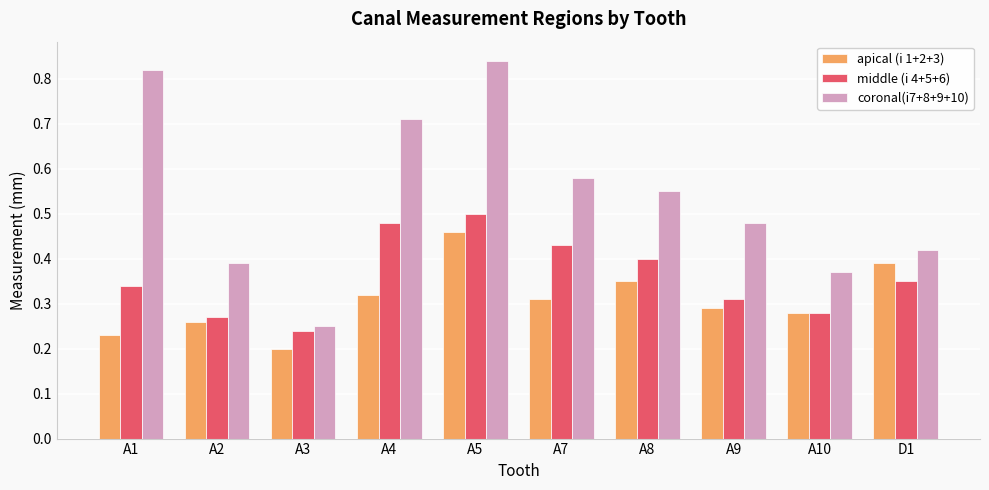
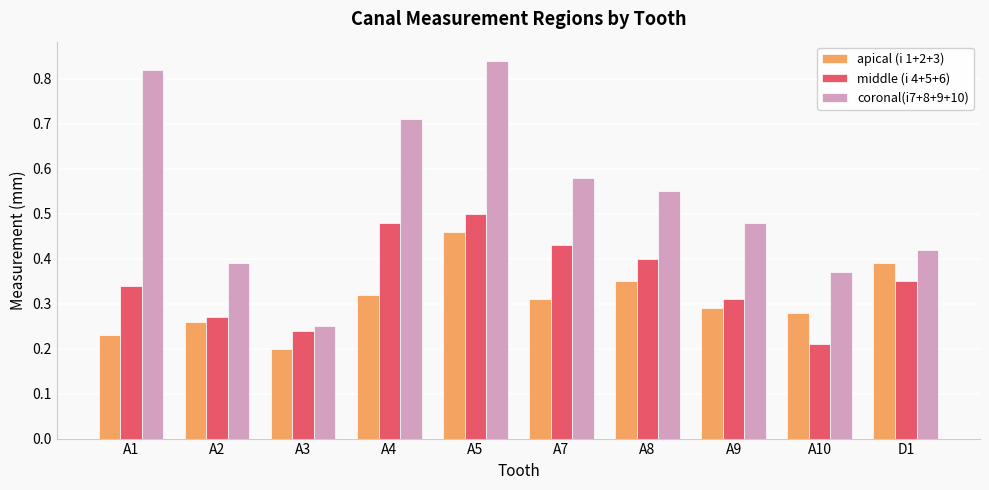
middle (i 4+5+6), A10: 0.28 -> 0.21
